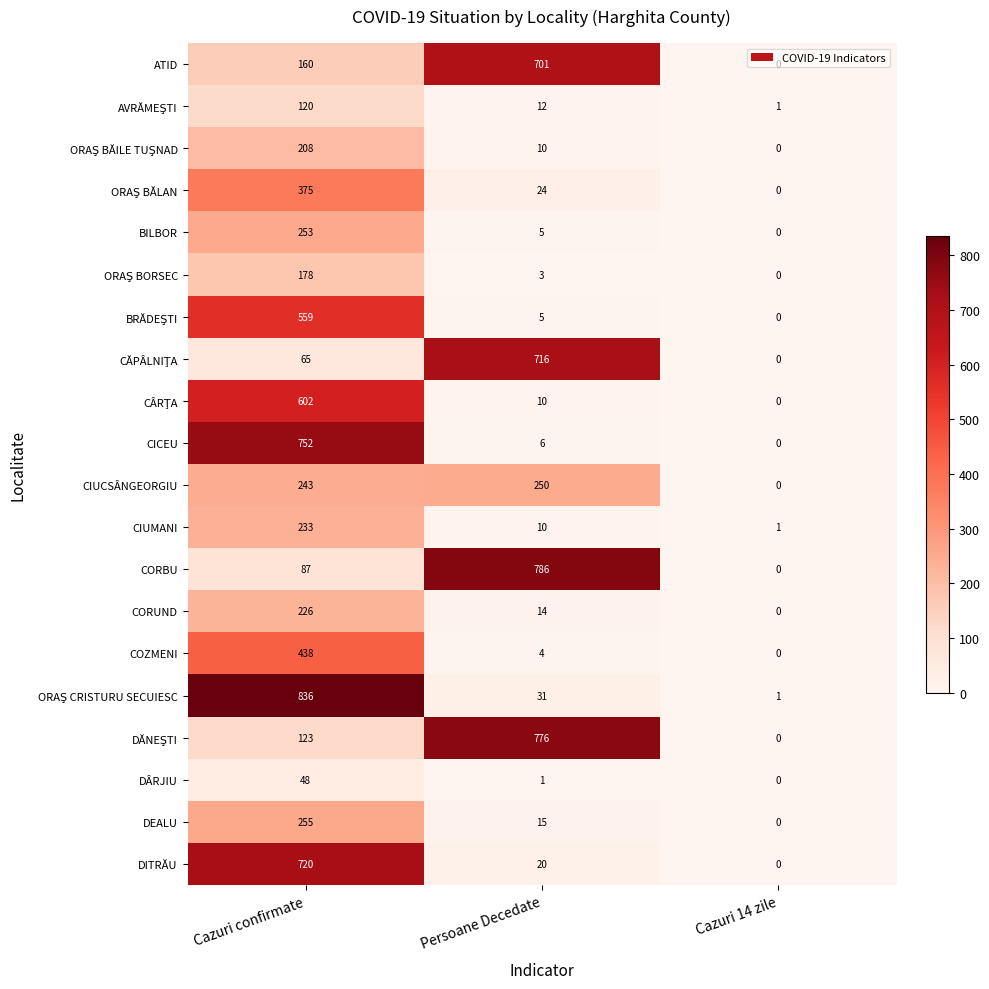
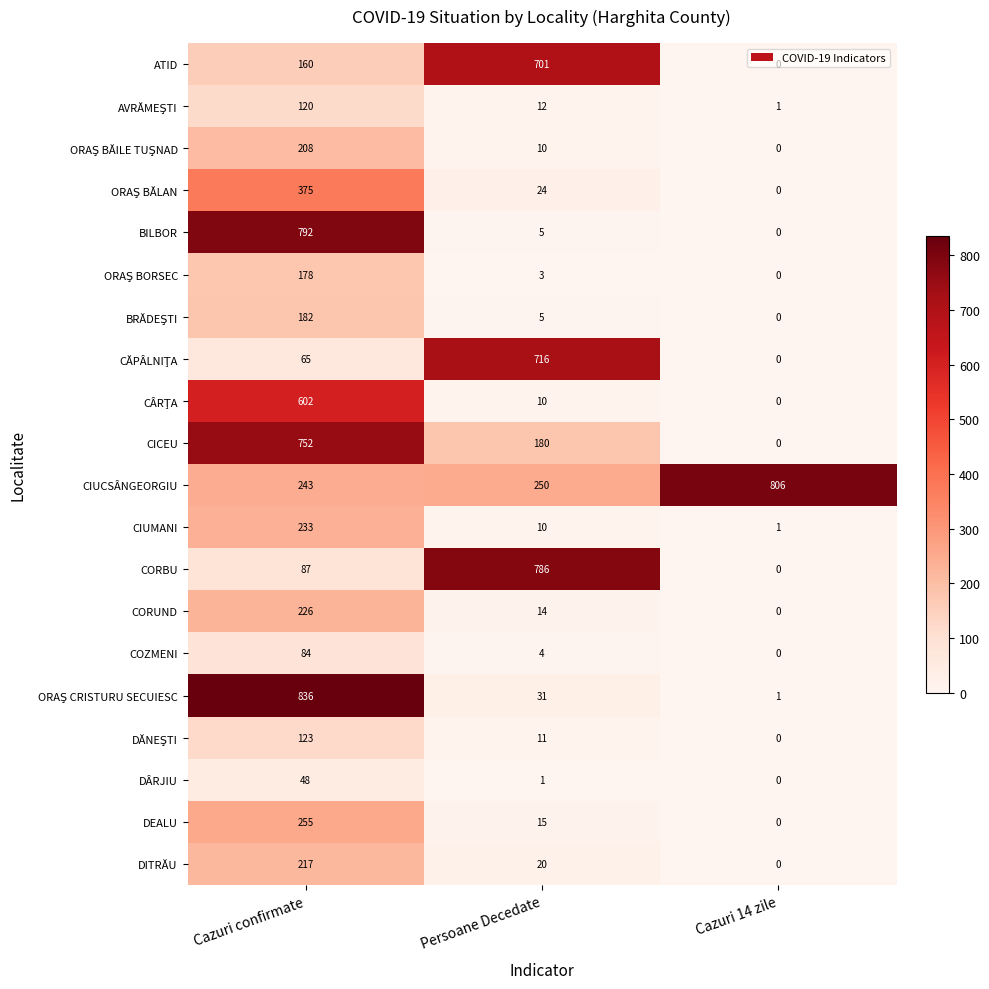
BILBOR, Cazuri confirmate: 253 -> 792
BRĂDEŞTI, Cazuri confirmate: 559 -> 182
CICEU, Persoane Decedate: 6 -> 180
CIUCSÂNGEORGIU, Cazuri 14 zile: 0 -> 806
COZMENI, Cazuri confirmate: 438 -> 84
DĂNEŞTI, Persoane Decedate: 776 -> 11
DITRĂU, Cazuri confirmate: 720 -> 217
